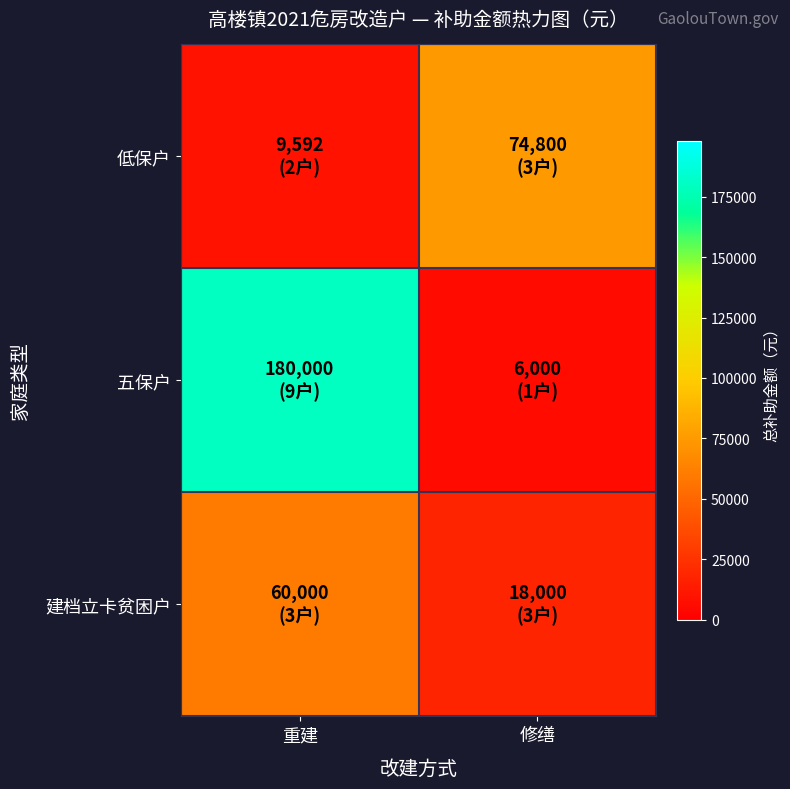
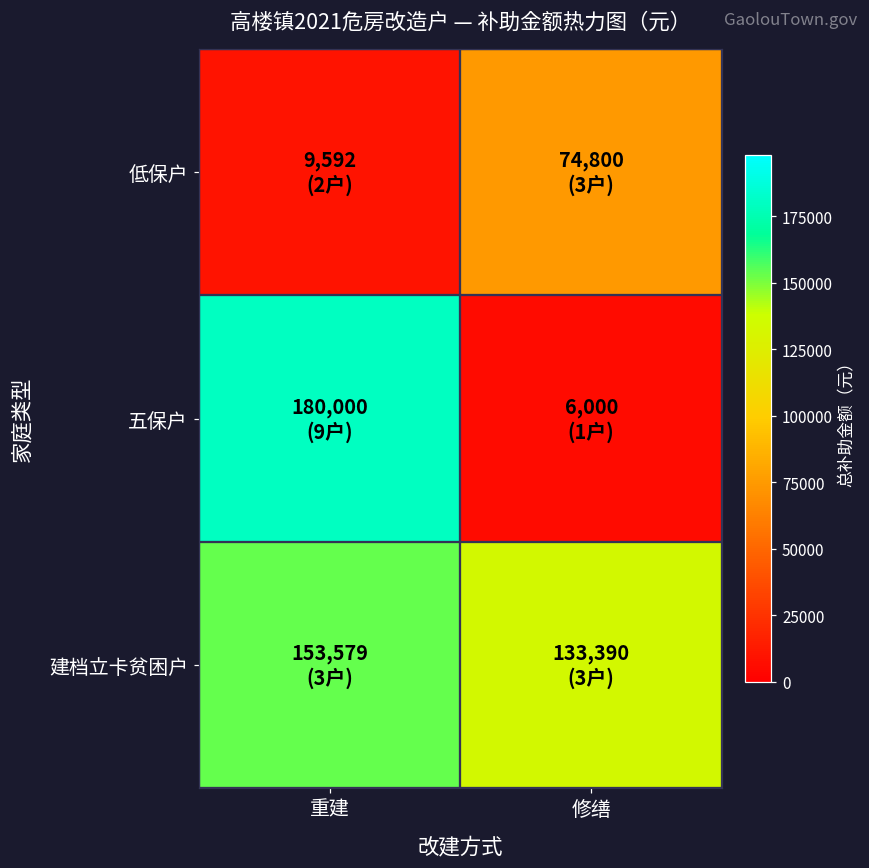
建档立卡贫困户, 重建: 60,000 -> 153,579
建档立卡贫困户, 修缮: 18,000 -> 133,390
